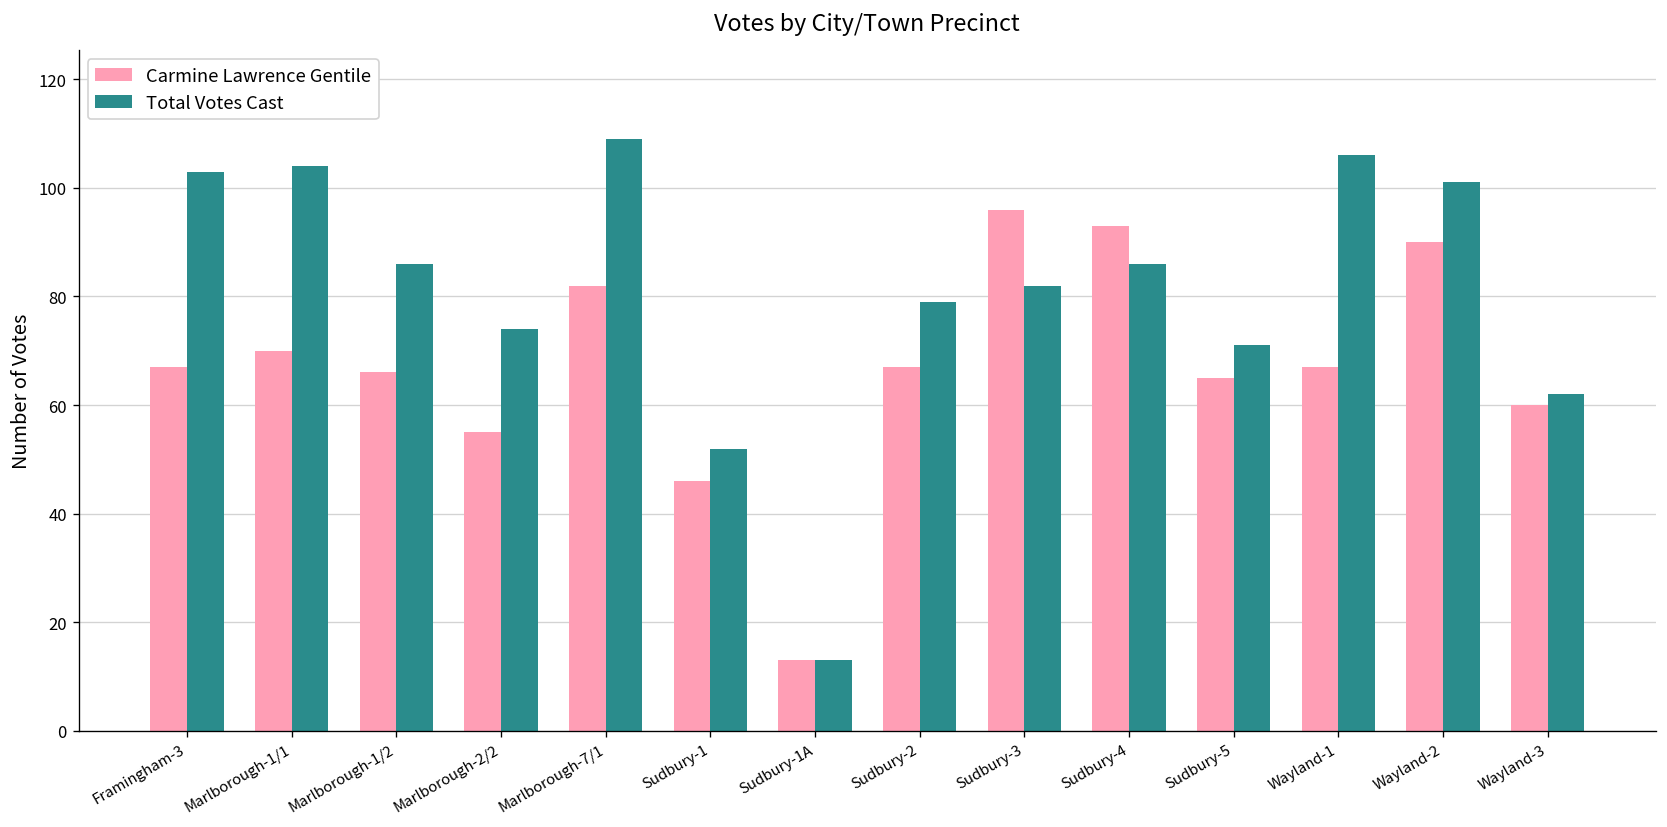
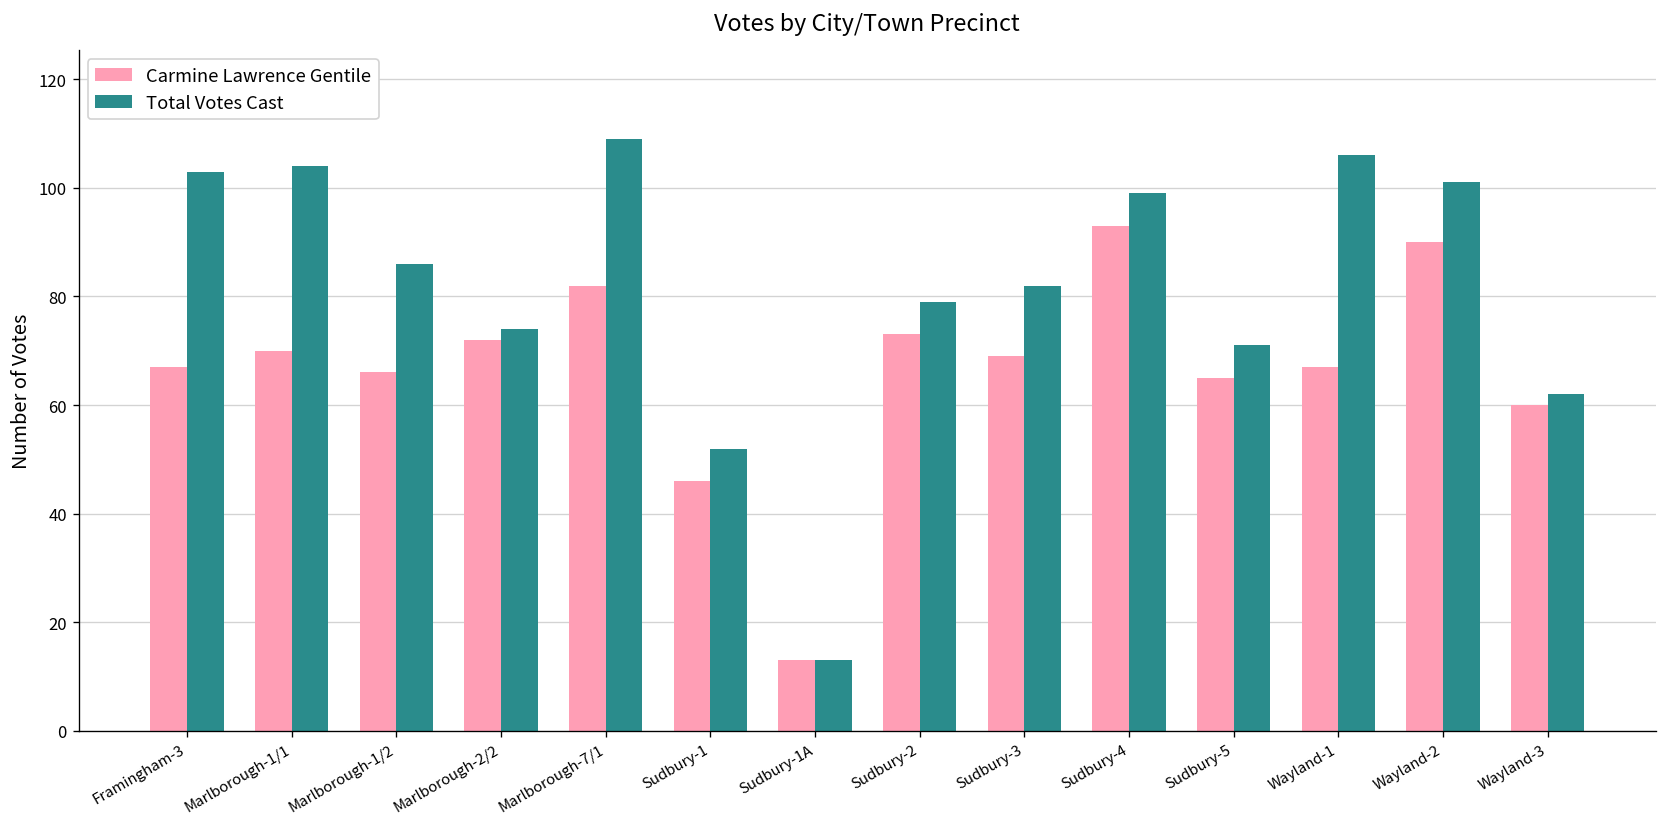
Carmine Lawrence Gentile, Marlborough-2/2: 55 -> 72
Carmine Lawrence Gentile, Sudbury-2: 67 -> 73
Carmine Lawrence Gentile, Sudbury-3: 96 -> 69
Total Votes Cast, Sudbury-4: 86 -> 99
